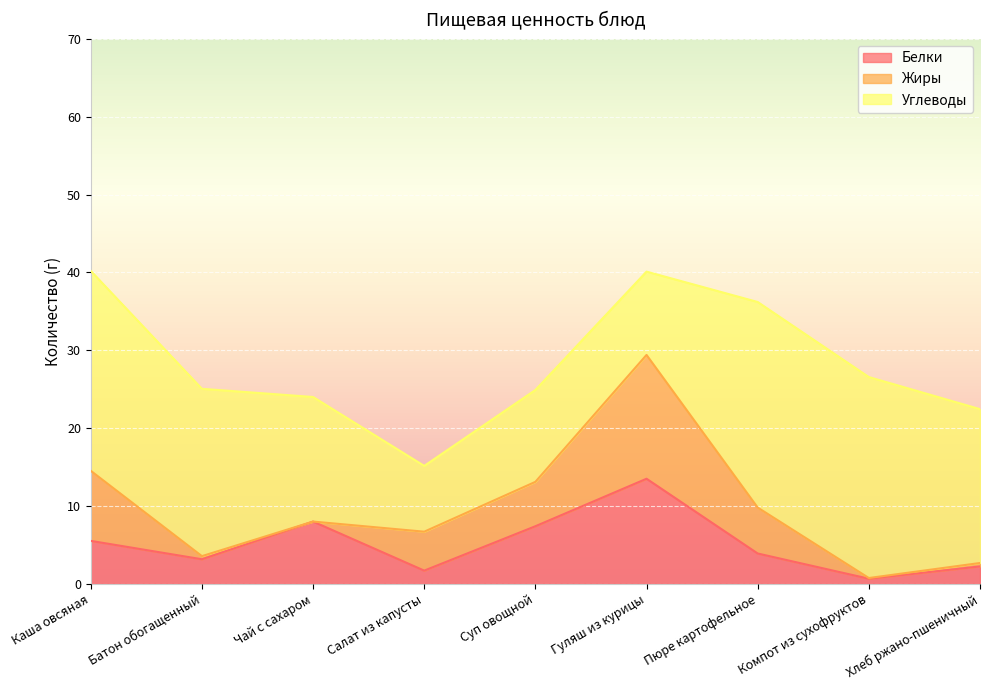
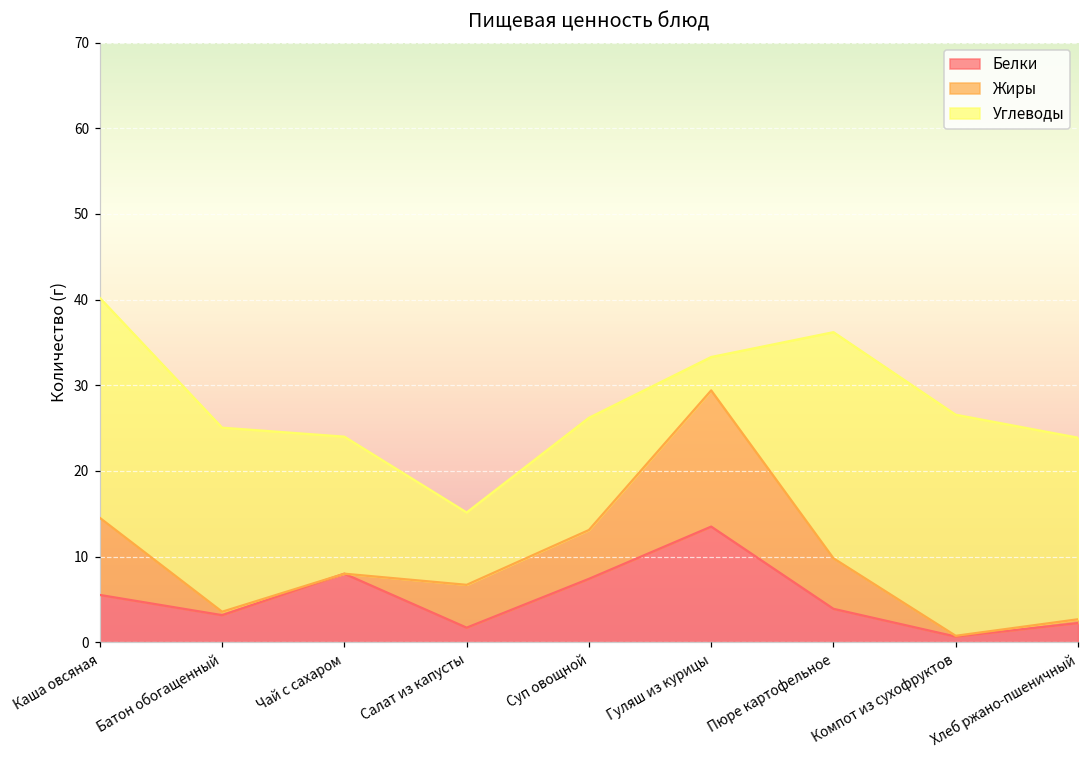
Углеводы, Суп овощной: 12 -> 13
Углеводы, Гуляш из курицы: 11 -> 4
Углеводы, Хлеб ржано-пшеничный: 20 -> 21
